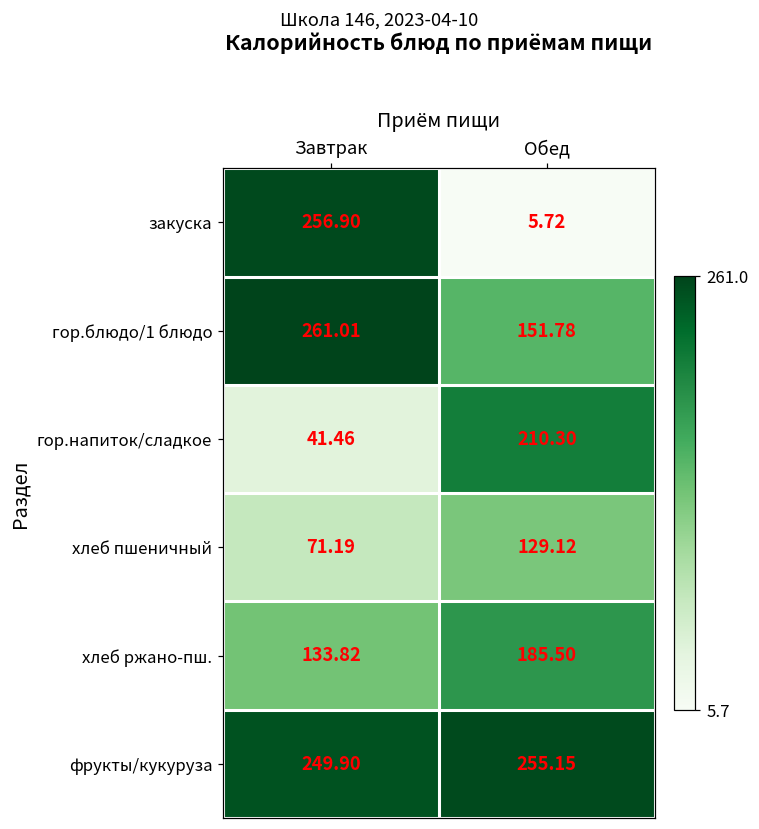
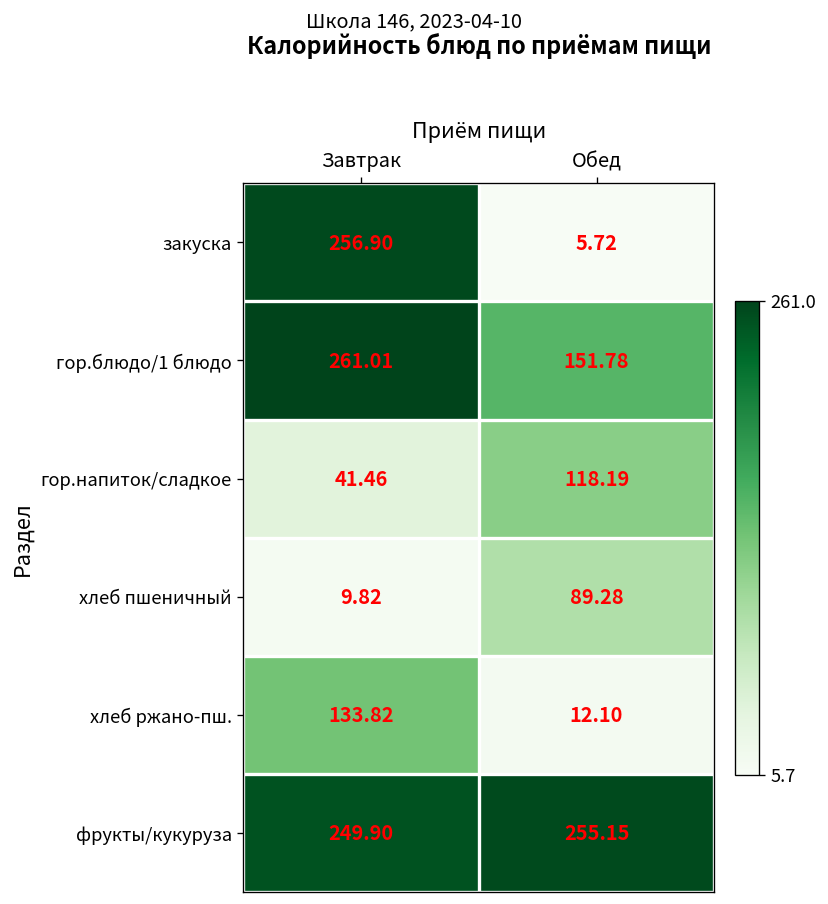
гор.напиток/сладкое, Обед: 210.30 -> 118.19
хлеб пшеничный, Завтрак: 71.19 -> 9.82
хлеб пшеничный, Обед: 129.12 -> 89.28
хлеб ржано-пш., Обед: 185.50 -> 12.10
